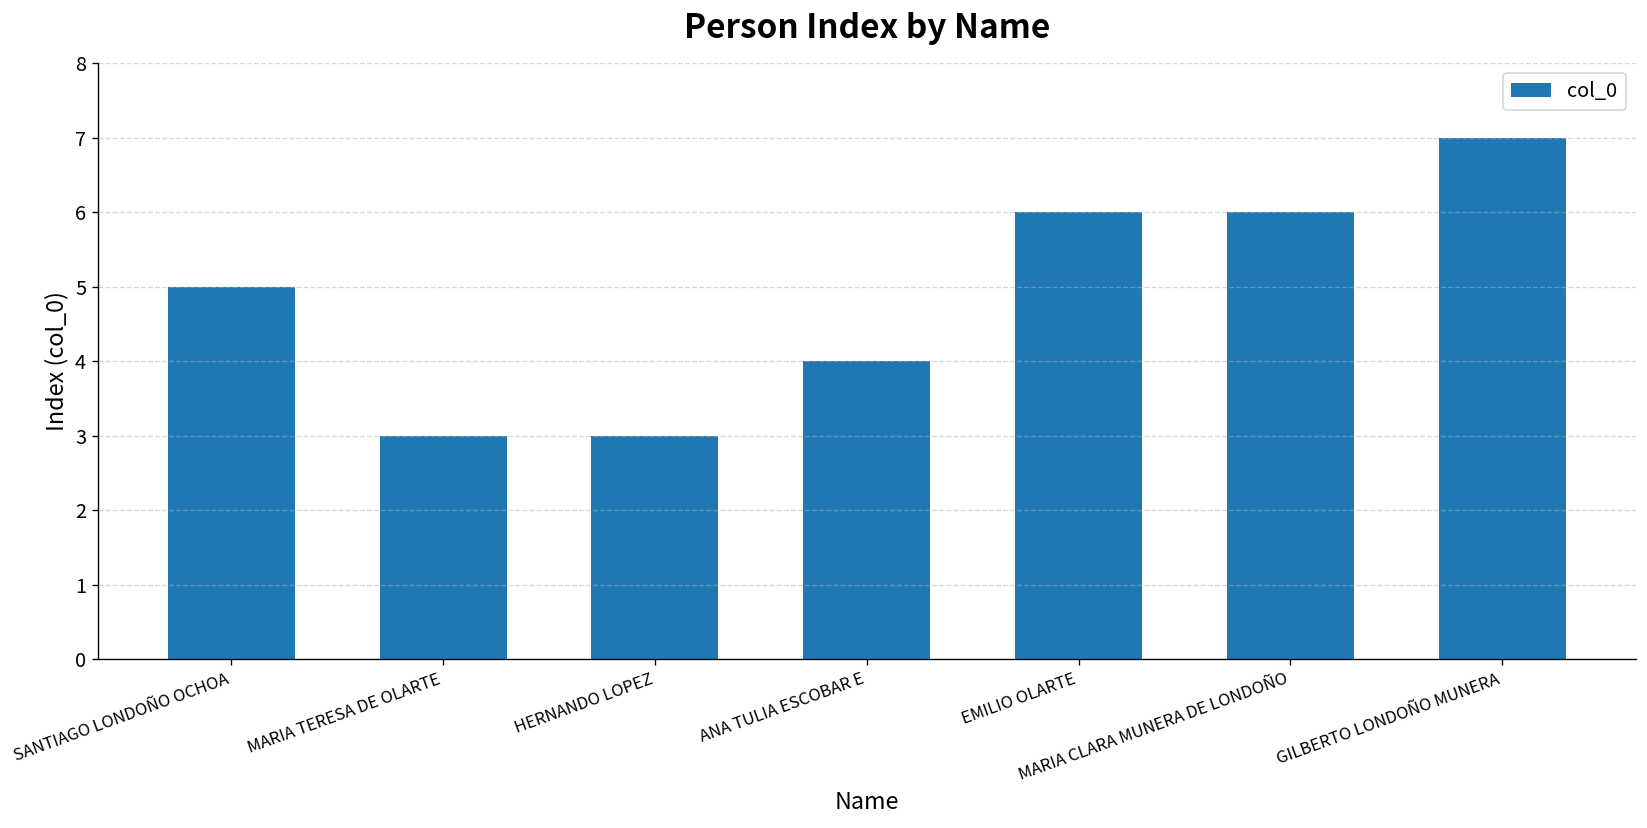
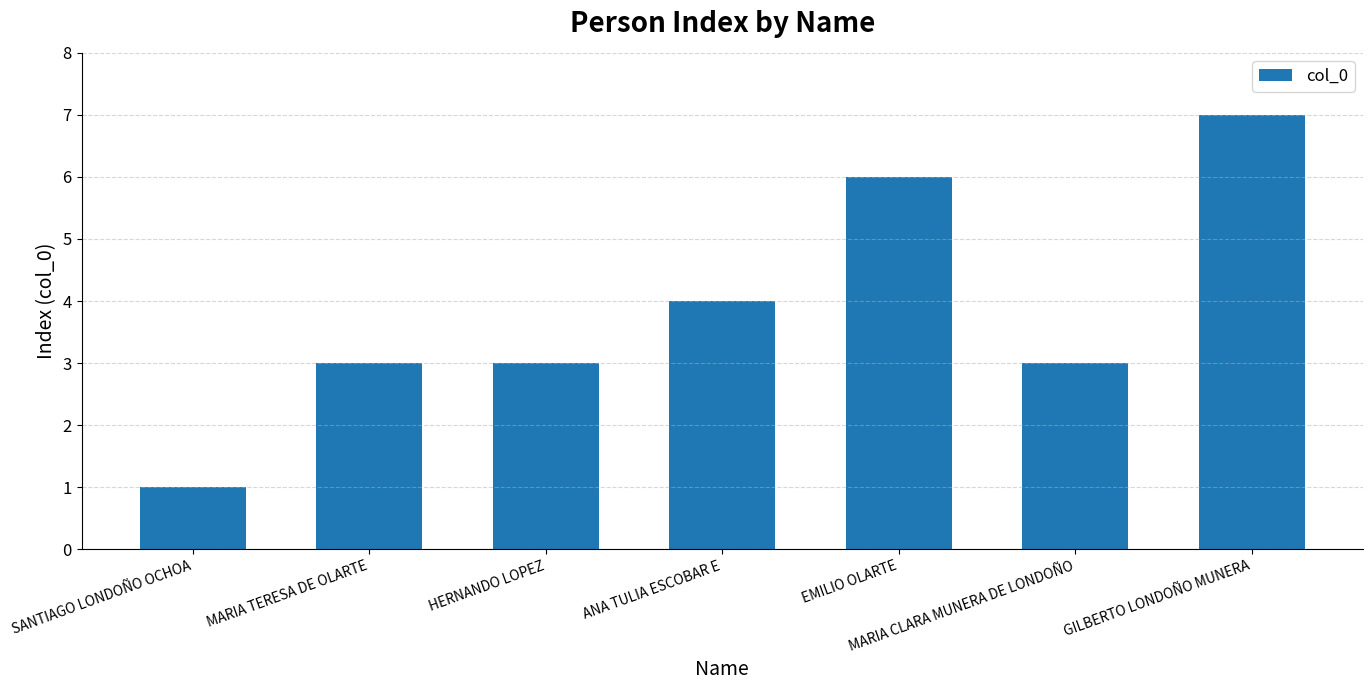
SANTIAGO LONDOÑO OCHOA: 5 -> 1
MARIA CLARA MUNERA DE LONDOÑO: 6 -> 3
